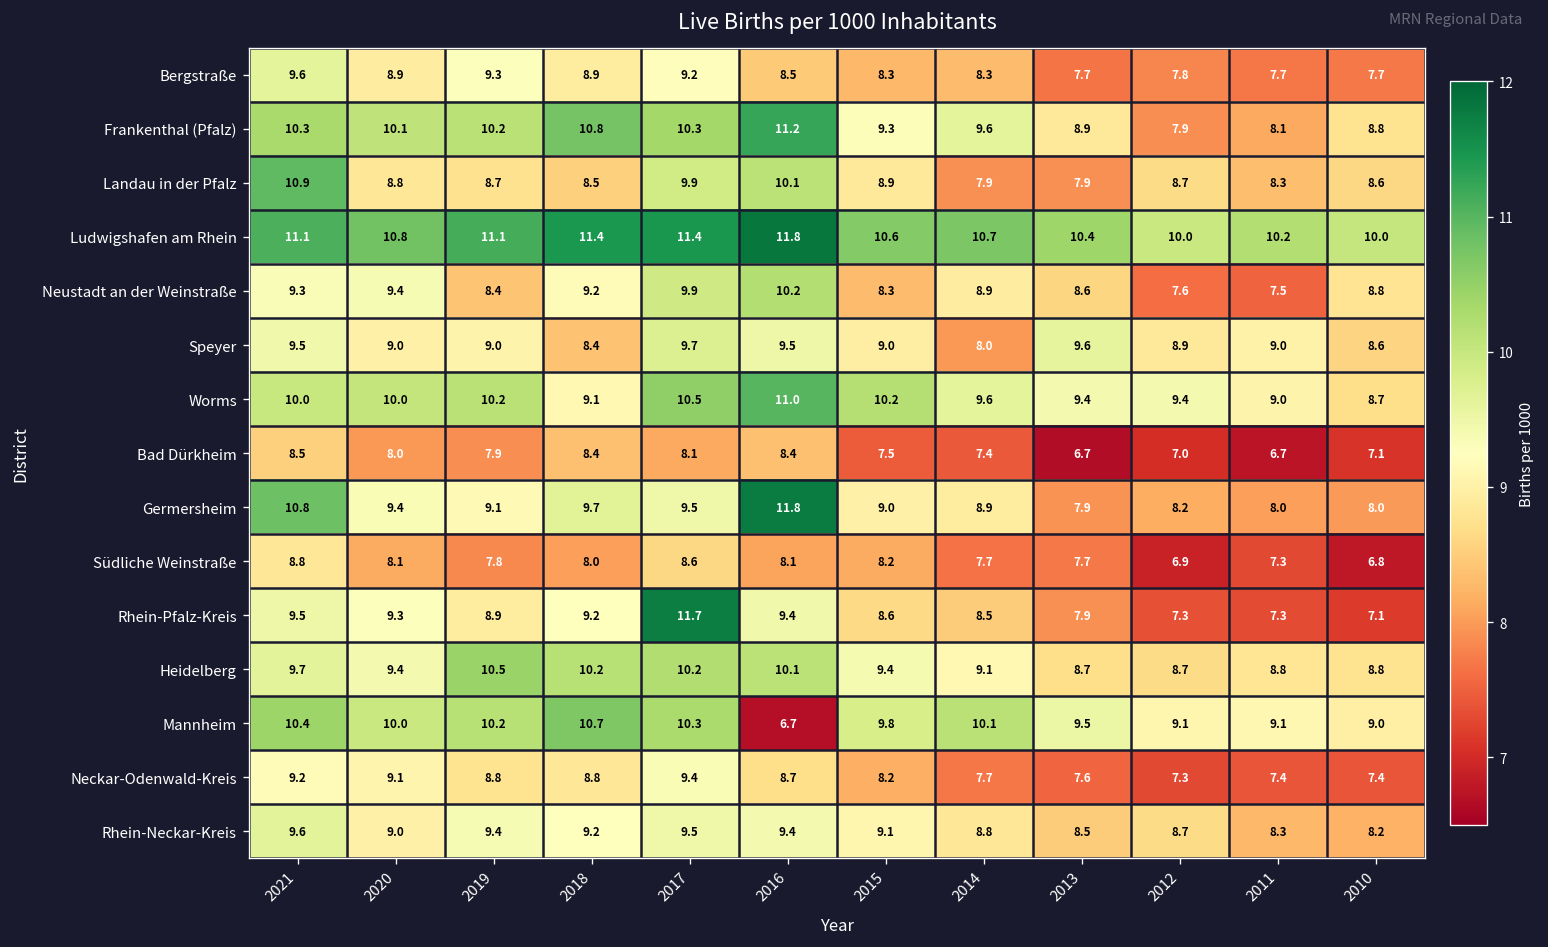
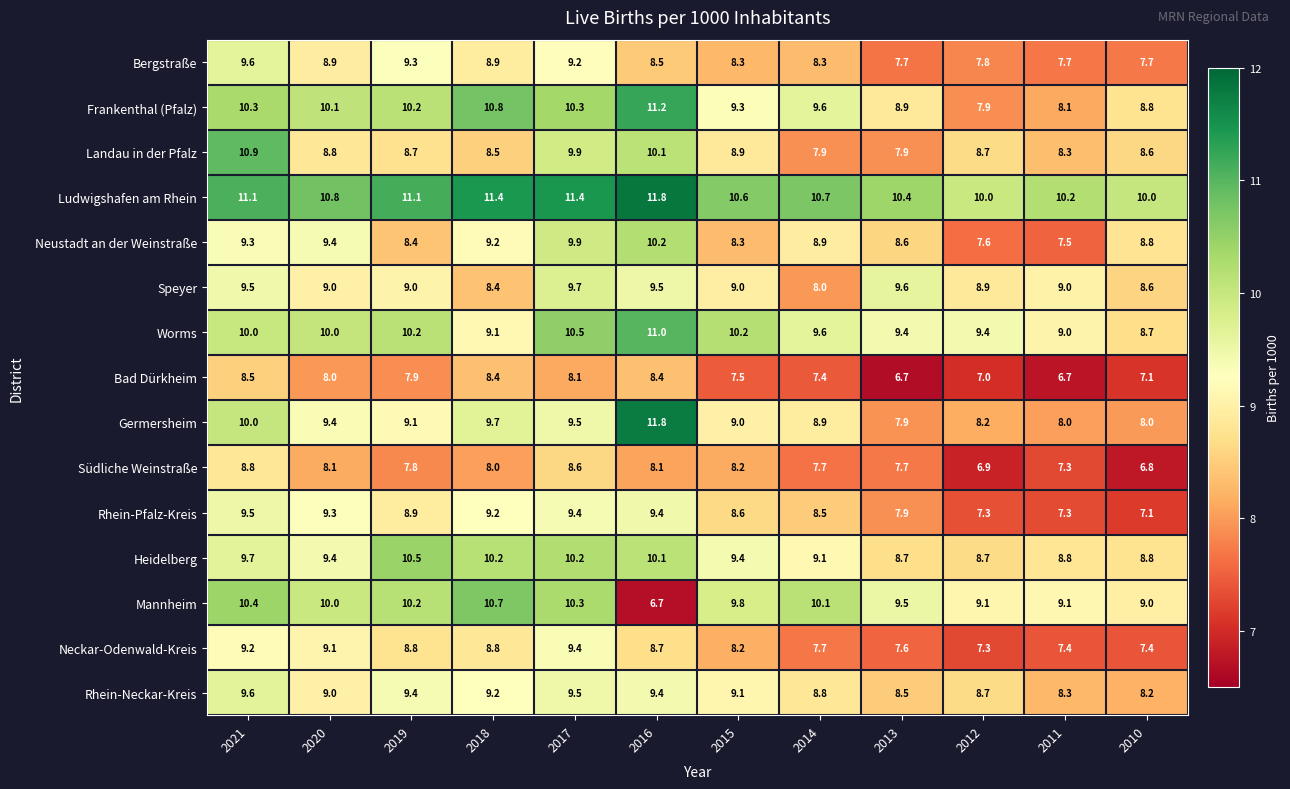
Germersheim, 2021: 10.8 -> 10.0
Rhein-Pfalz-Kreis, 2017: 11.7 -> 9.4
